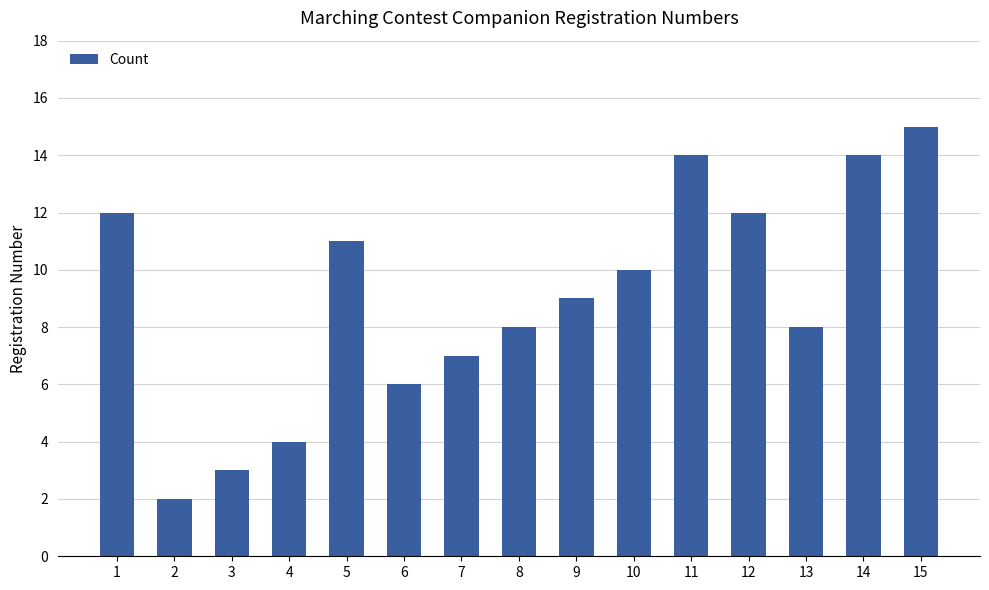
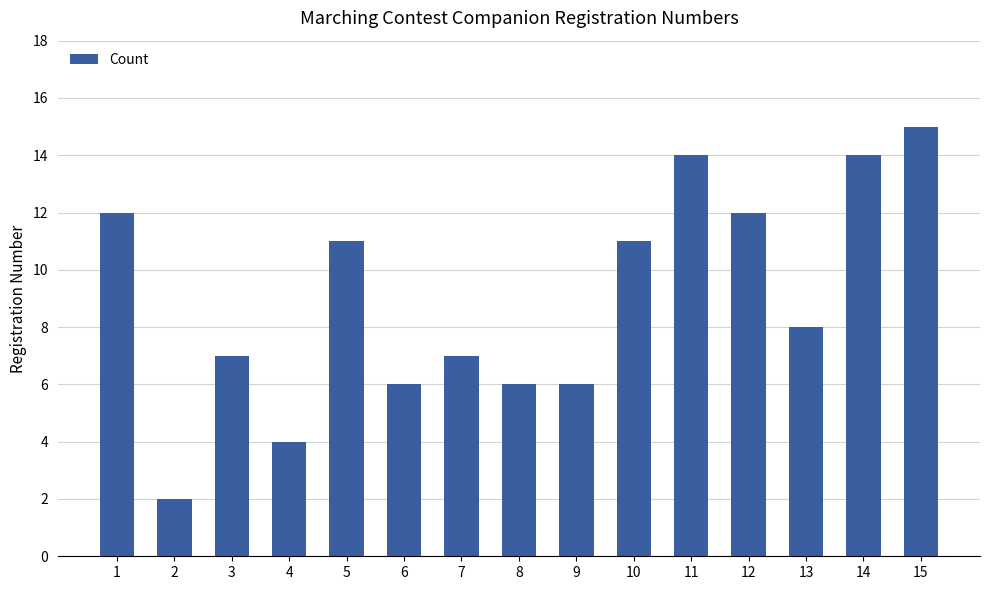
3: 3 -> 7
8: 8 -> 6
9: 9 -> 6
10: 10 -> 11
